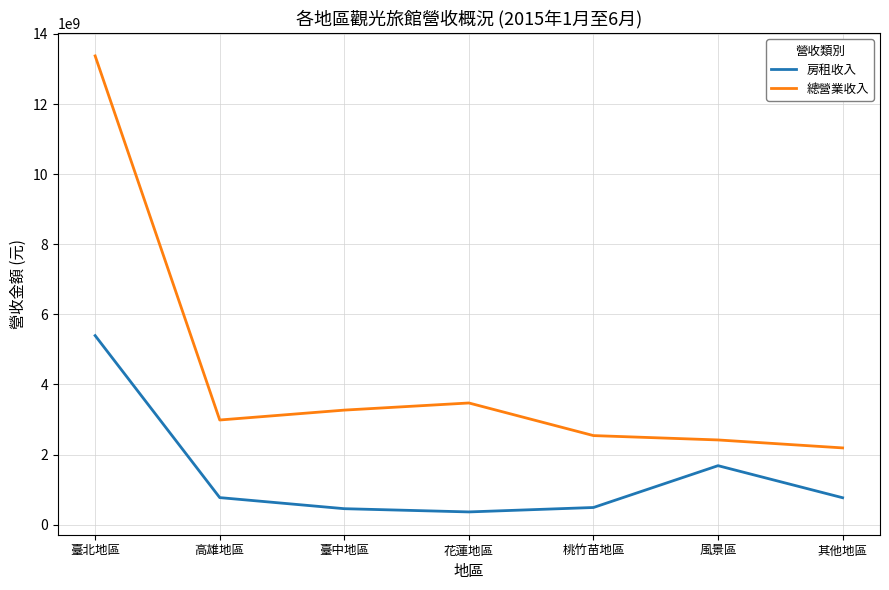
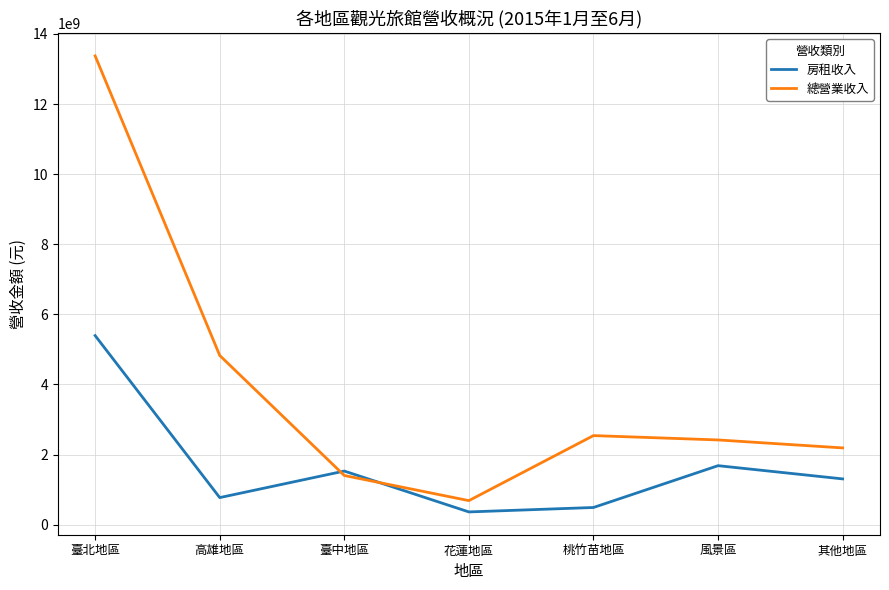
總營業收入, 高雄地區: 3000000000 -> 4800000000
房租收入, 臺中地區: 500000000 -> 1500000000
總營業收入, 臺中地區: 3300000000 -> 1400000000
總營業收入, 花蓮地區: 3500000000 -> 700000000
房租收入, 其他地區: 800000000 -> 1300000000
